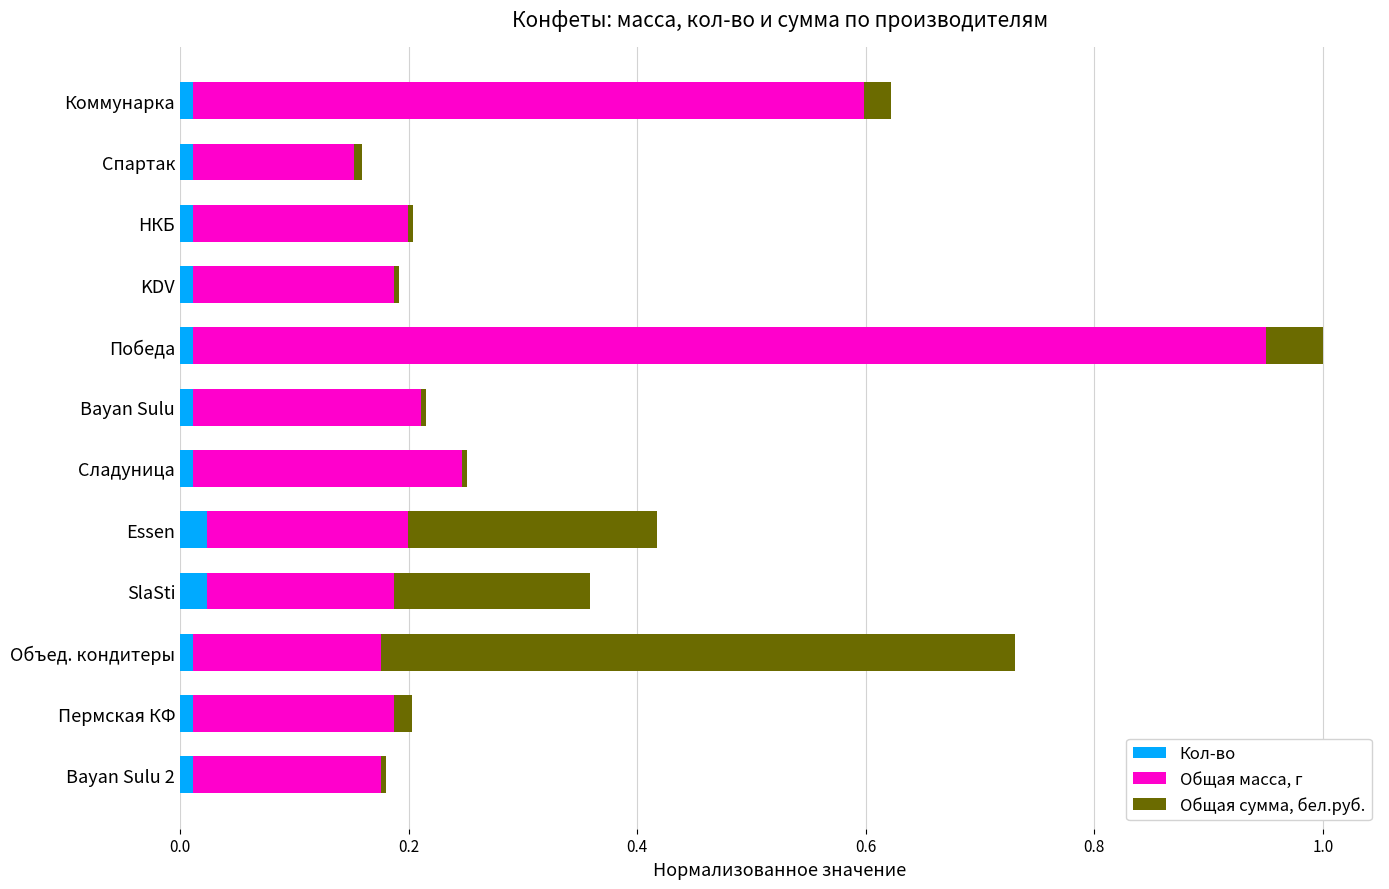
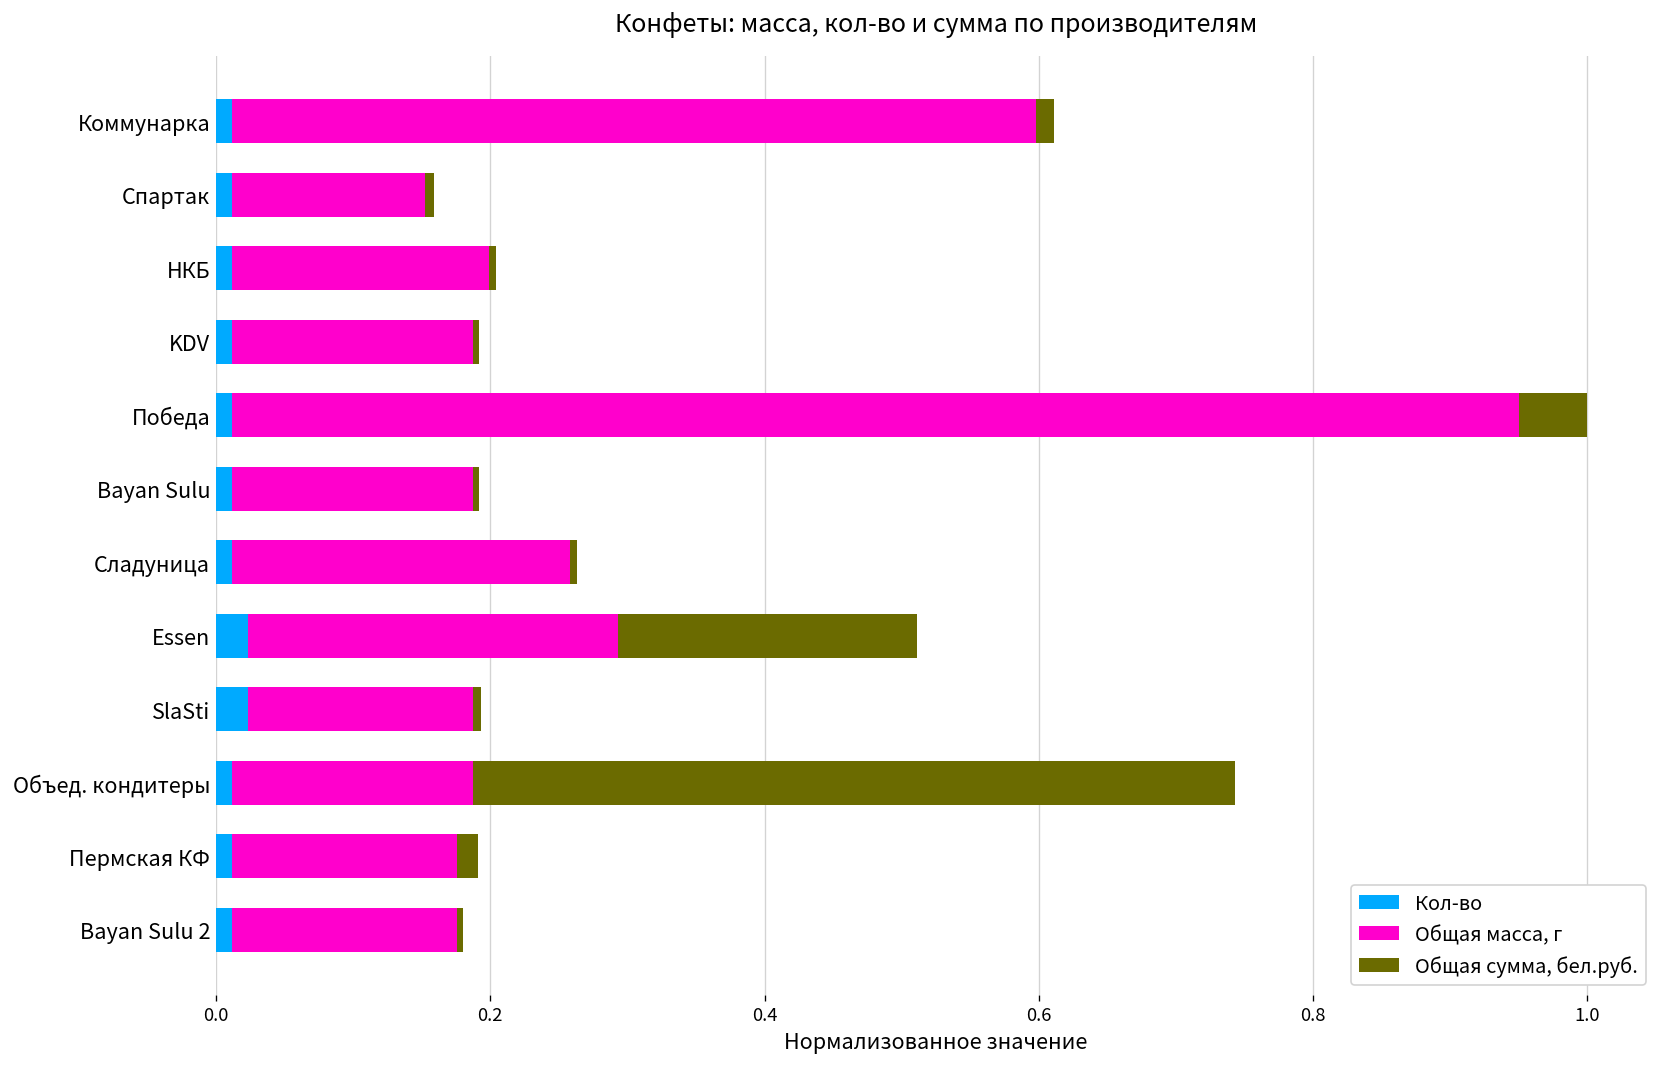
Общая сумма, бел.руб., Коммунарка: 0.023 -> 0.013
Общая масса, г, Bayan Sulu: 0.199 -> 0.176
Общая масса, г, Сладуница: 0.235 -> 0.246
Общая масса, г, Essen: 0.176 -> 0.270
Общая сумма, бел.руб., SlaSti: 0.171 -> 0.006
Общая масса, г, Объед. кондитеры: 0.164 -> 0.176
Общая масса, г, Пермская КФ: 0.176 -> 0.164
